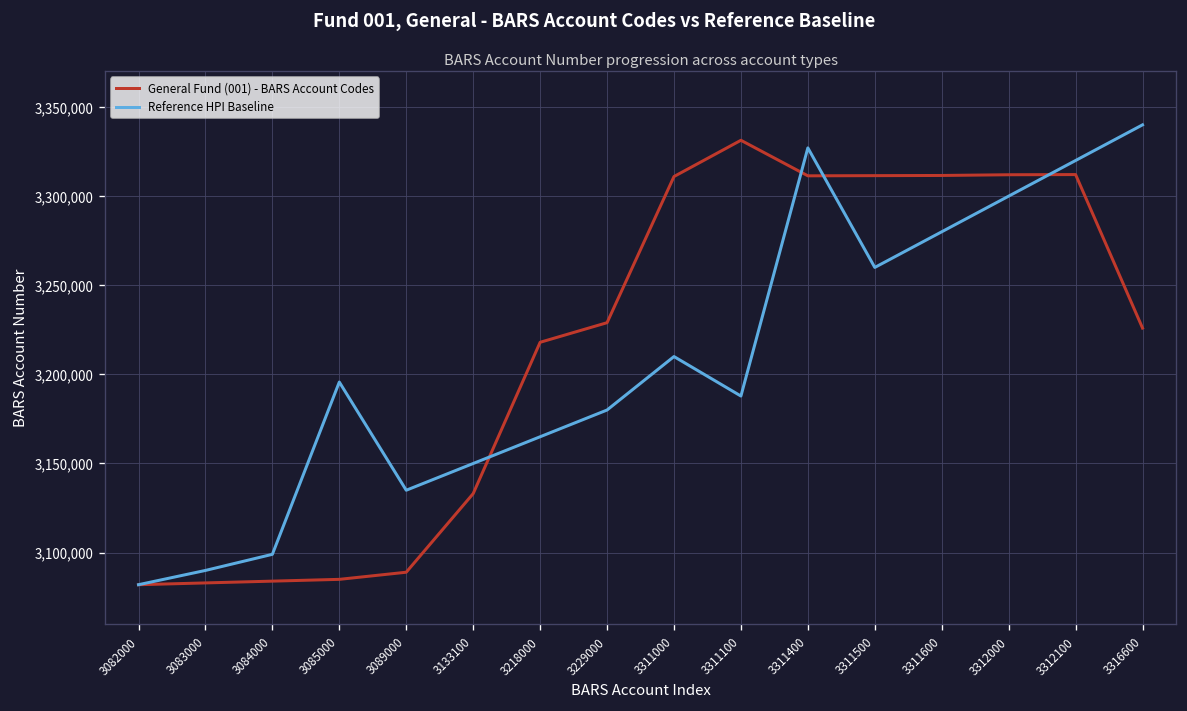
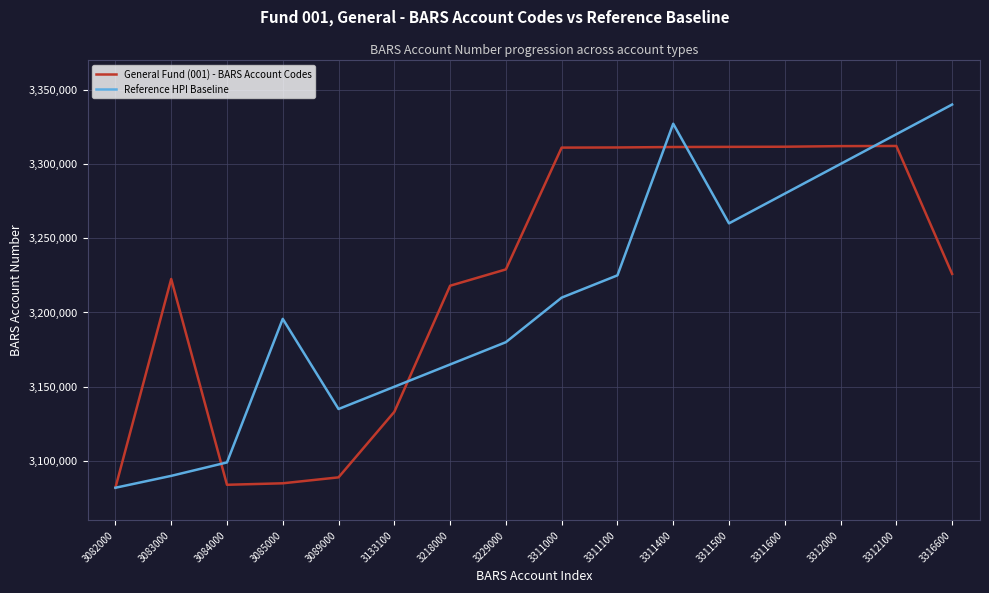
General Fund (001) - BARS Account Codes, 3083000: 3,083,000 -> 3,223,000
General Fund (001) - BARS Account Codes, 3311100: 3,331,000 -> 3,311,000
Reference HPI Baseline, 3311100: 3,188,000 -> 3,225,000
